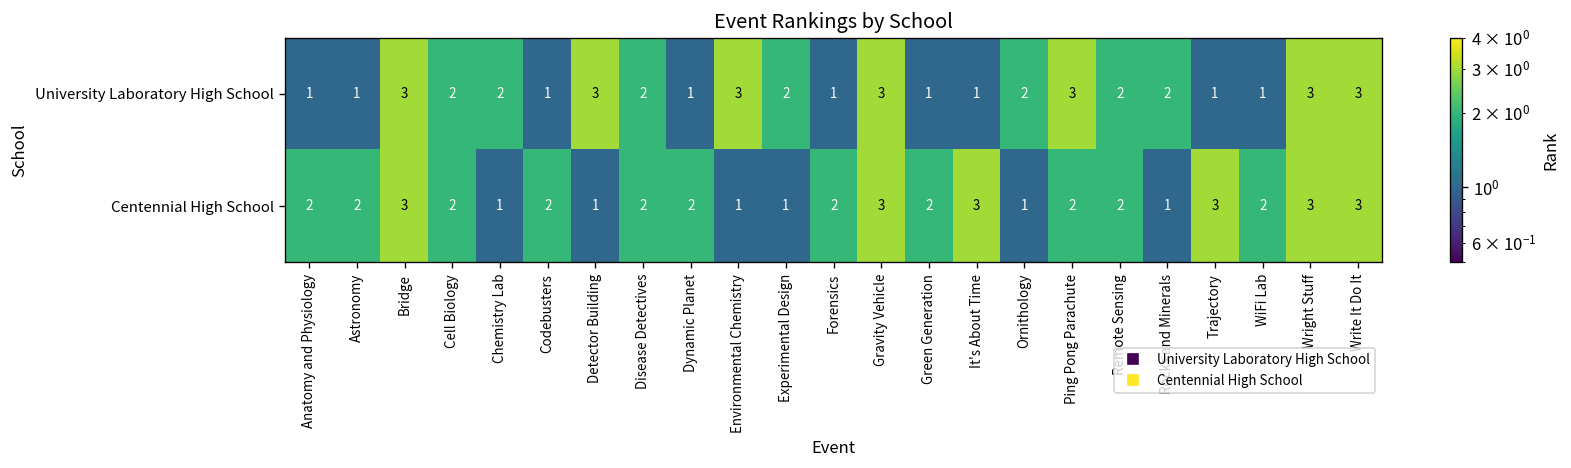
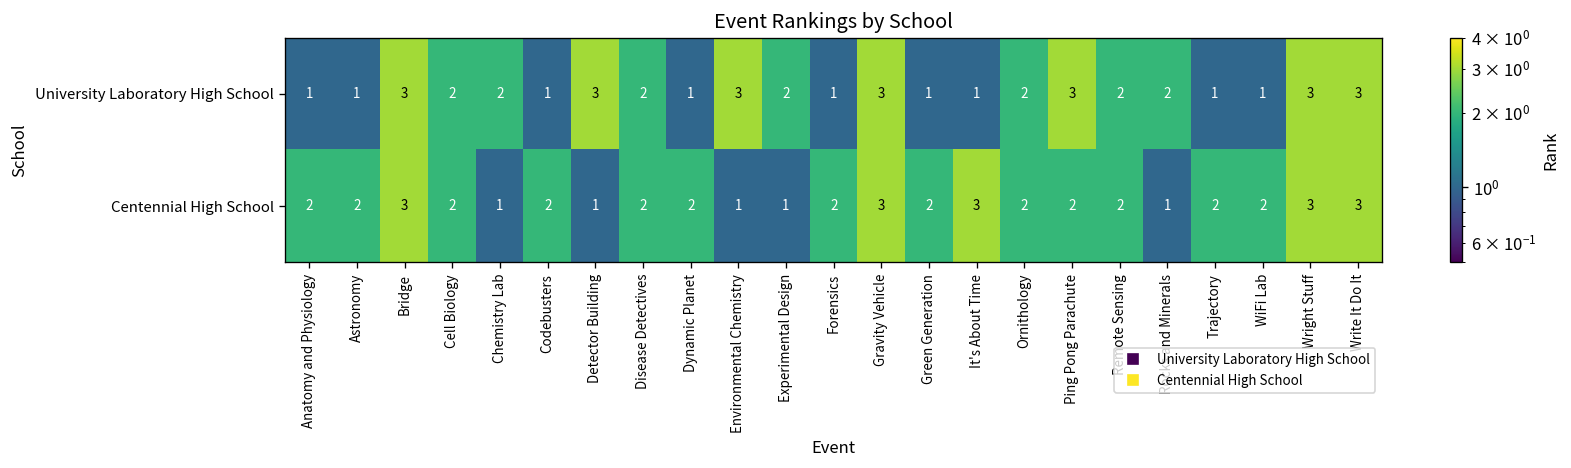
Centennial High School, Ornithology: 1 -> 2
Centennial High School, Trajectory: 3 -> 2
